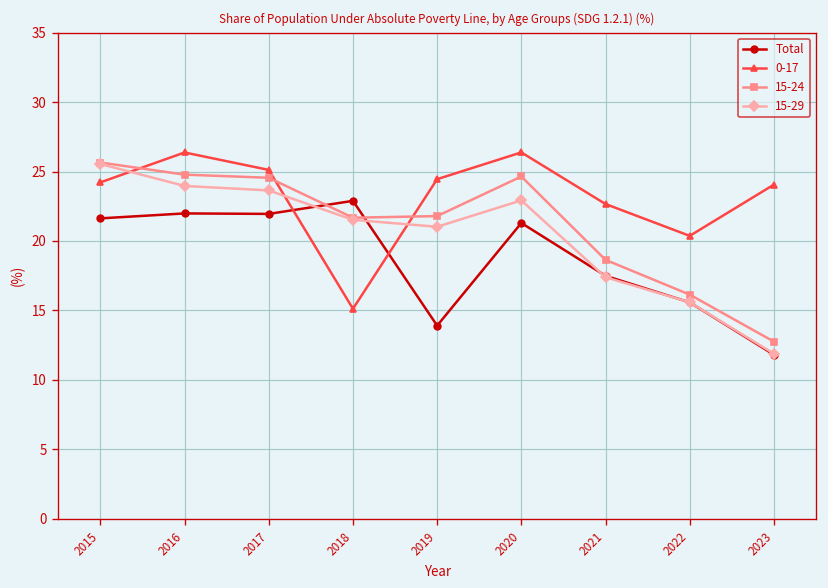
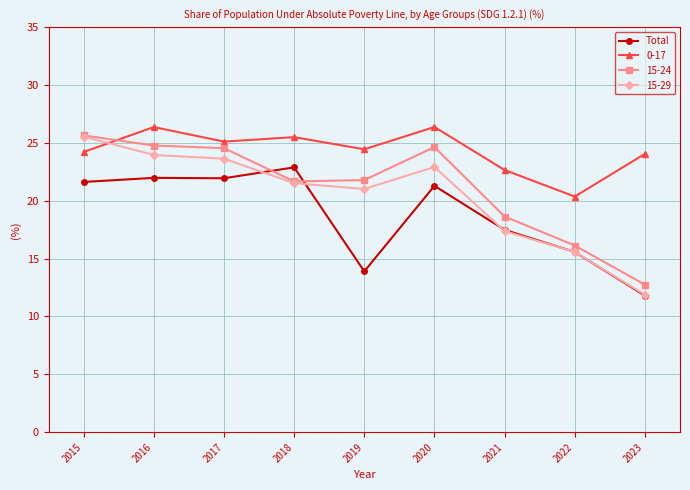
0-17, 2018: 15.1 -> 25.5
